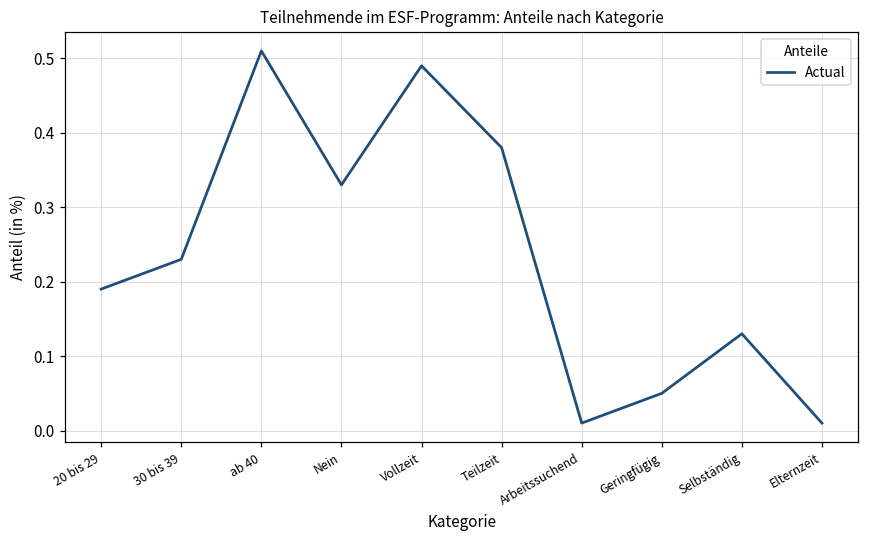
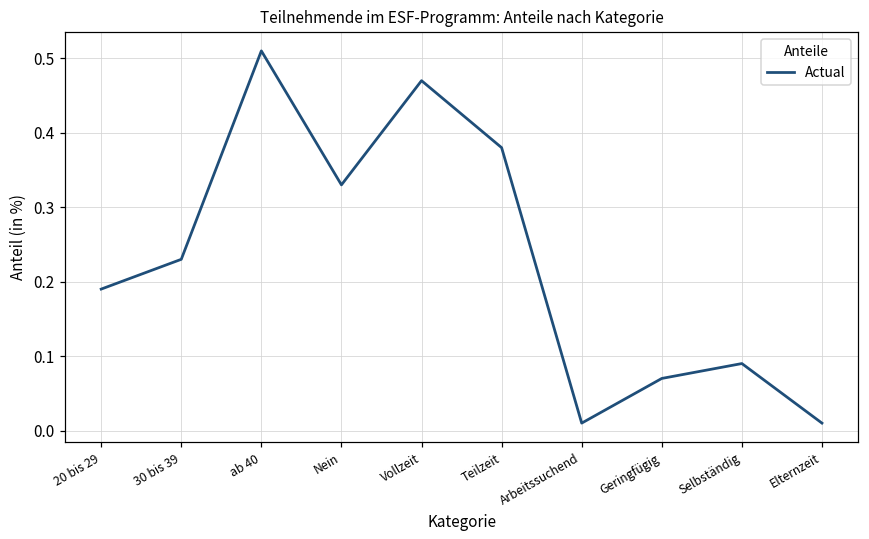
Vollzeit: 0.49 -> 0.47
Geringfügig: 0.05 -> 0.07
Selbständig: 0.13 -> 0.09
